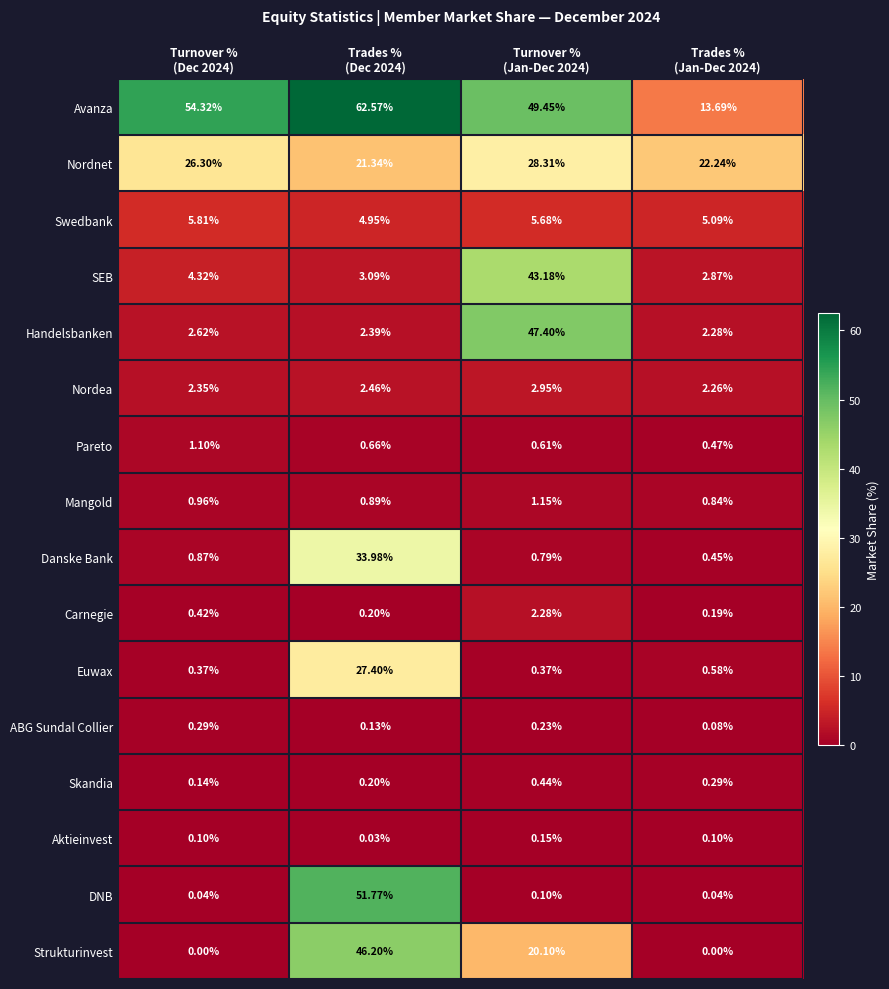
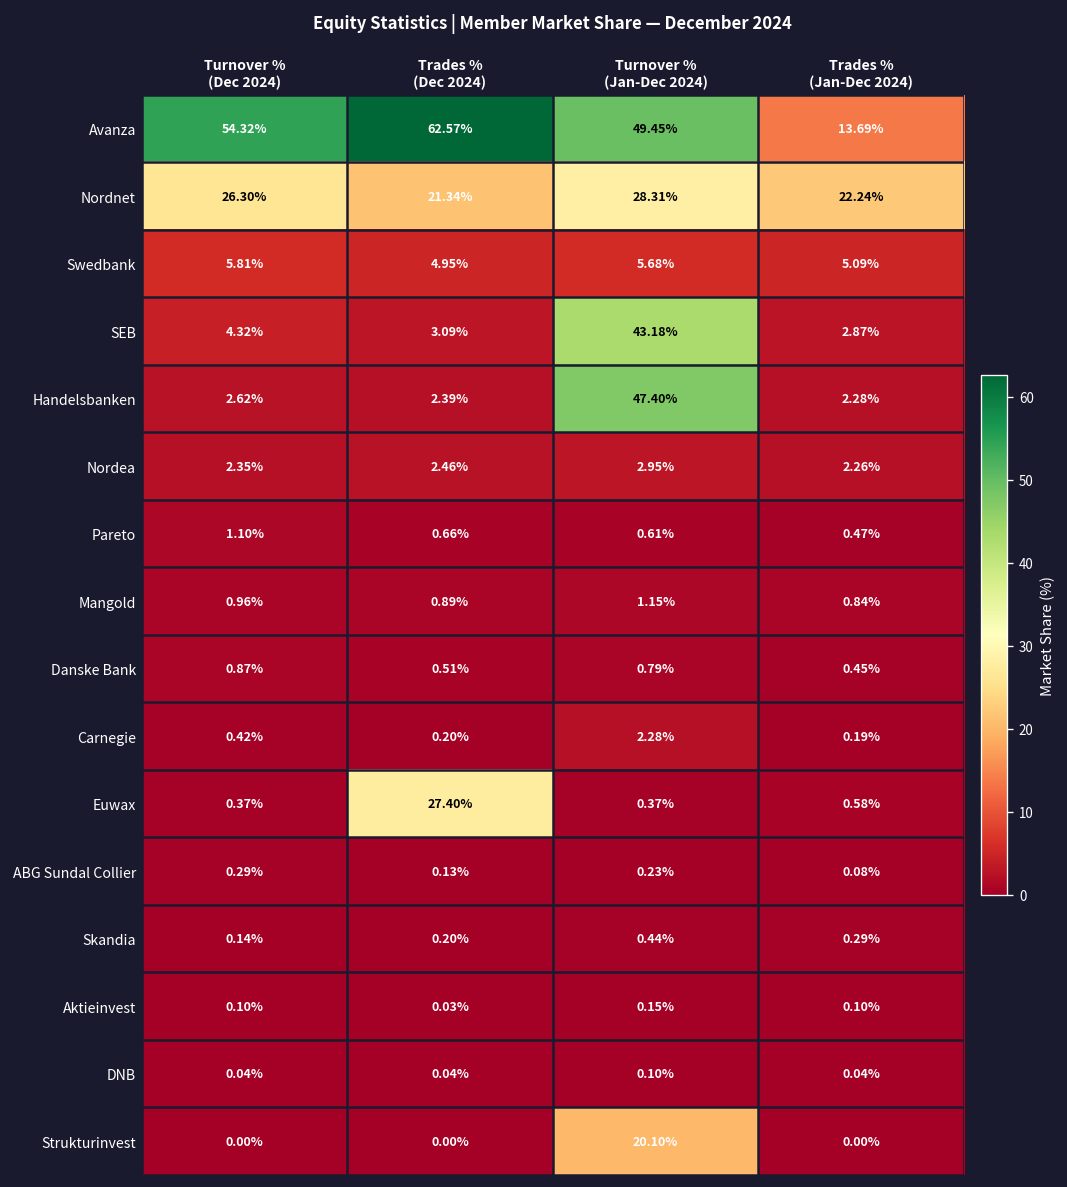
Danske Bank, Trades % (Dec 2024): 33.98% -> 0.51%
DNB, Trades % (Dec 2024): 51.77% -> 0.04%
Strukturinvest, Trades % (Dec 2024): 46.20% -> 0.00%
